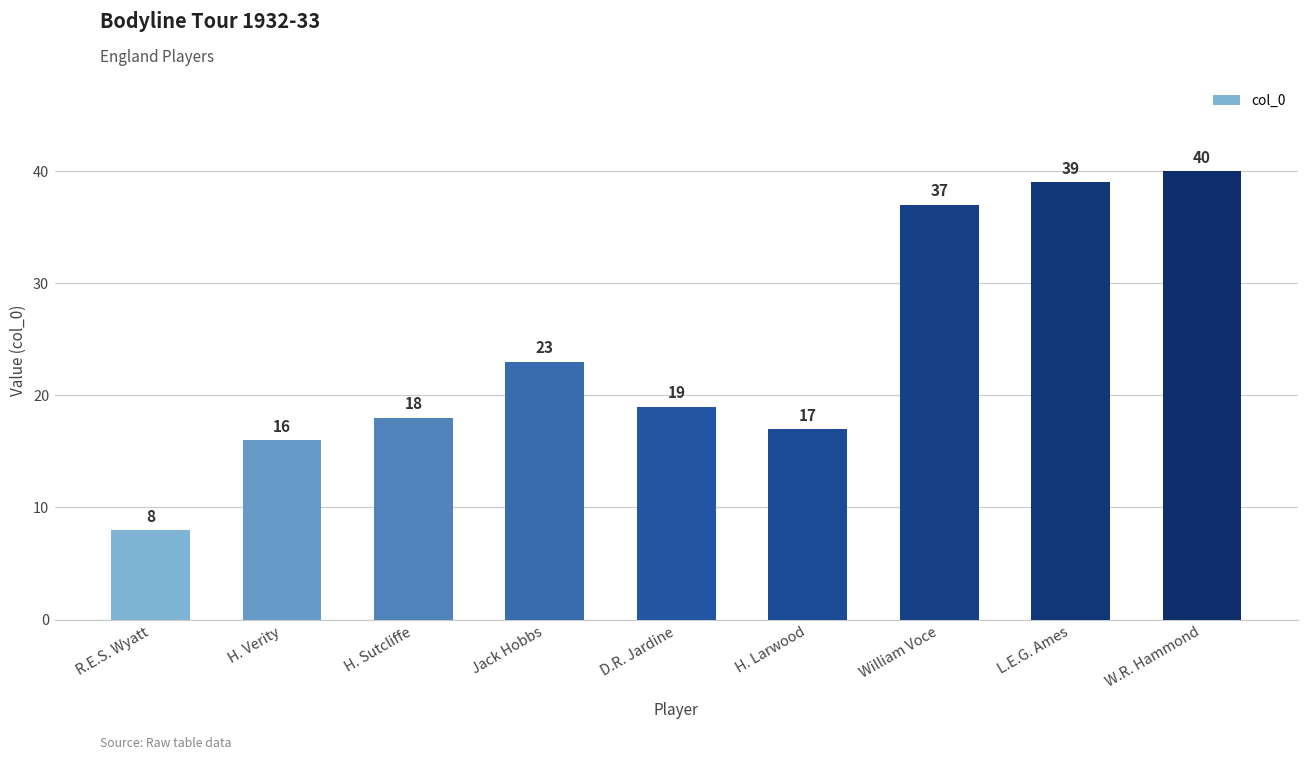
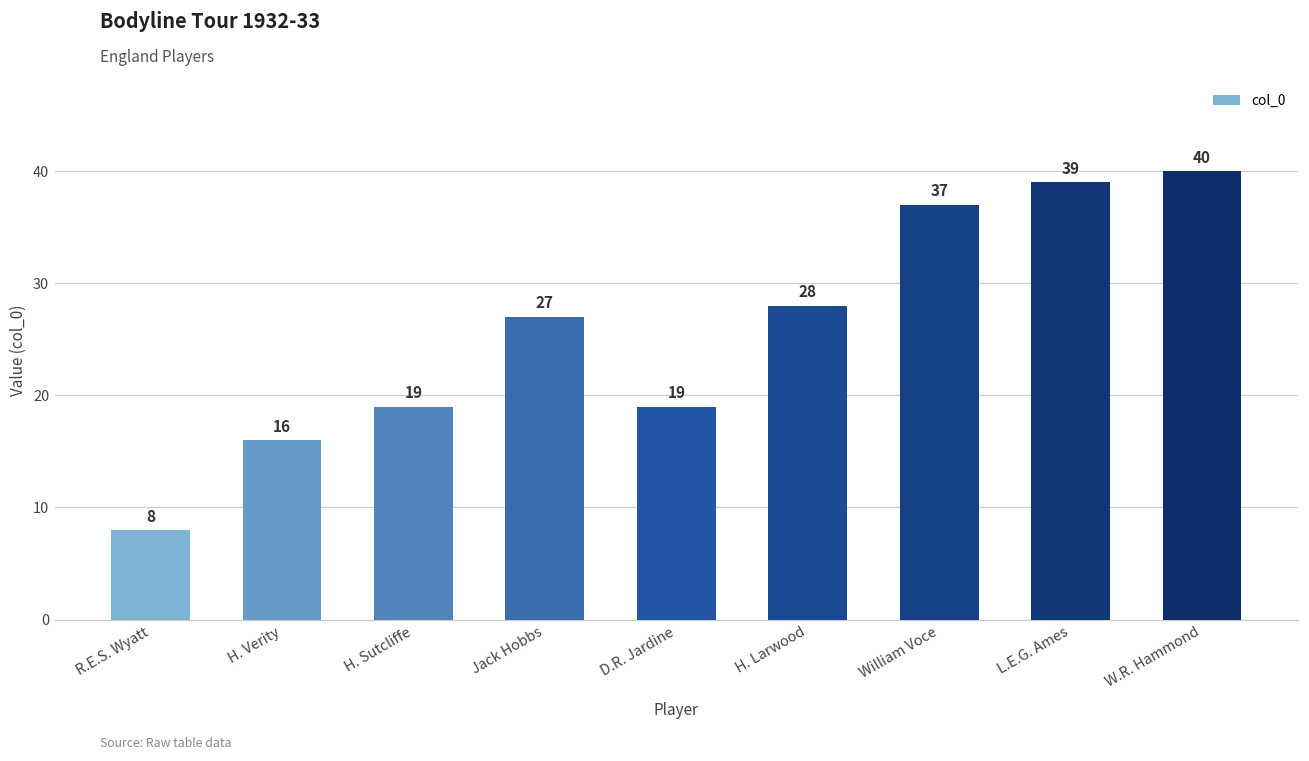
H. Sutcliffe: 18 -> 19
Jack Hobbs: 23 -> 27
H. Larwood: 17 -> 28
